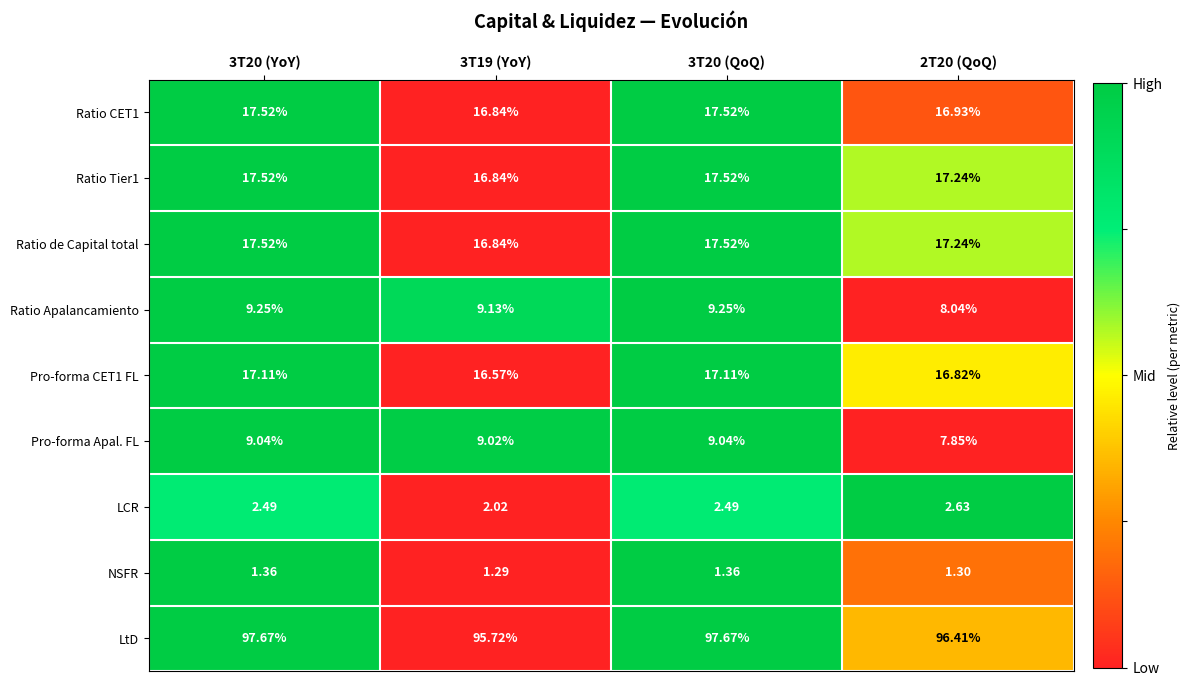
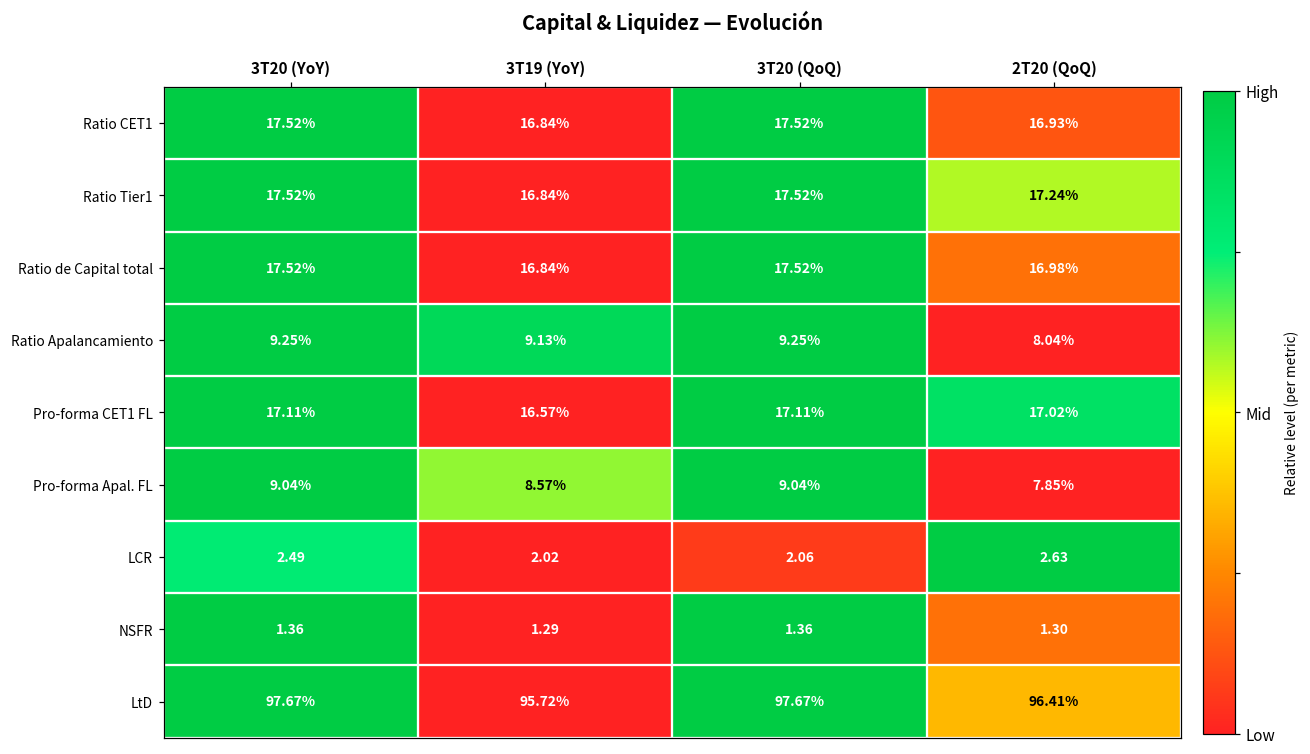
Ratio de Capital total, 2T20 (QoQ): 17.24% -> 16.98%
Pro-forma CET1 FL, 2T20 (QoQ): 16.82% -> 17.02%
Pro-forma Apal. FL, 3T19 (YoY): 9.02% -> 8.57%
LCR, 3T20 (QoQ): 2.49 -> 2.06
